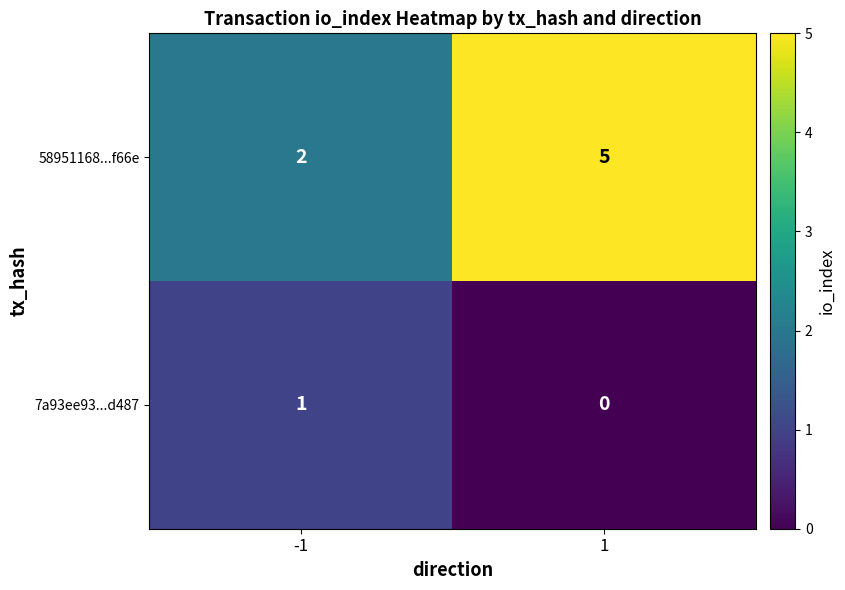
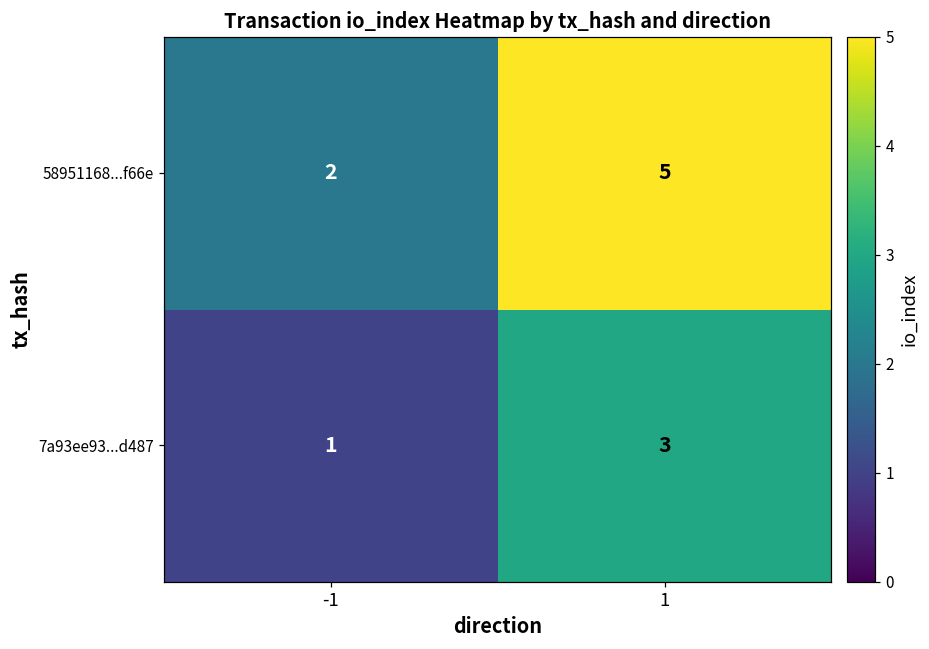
7a93ee93...d487, 1: 0 -> 3
